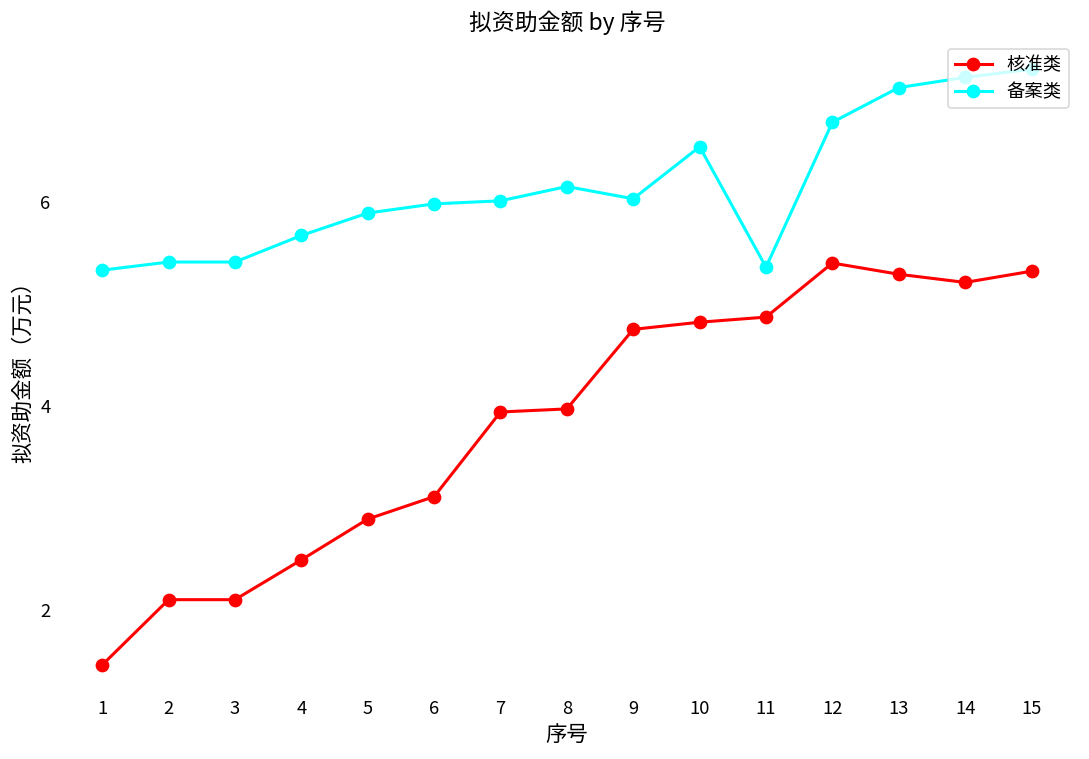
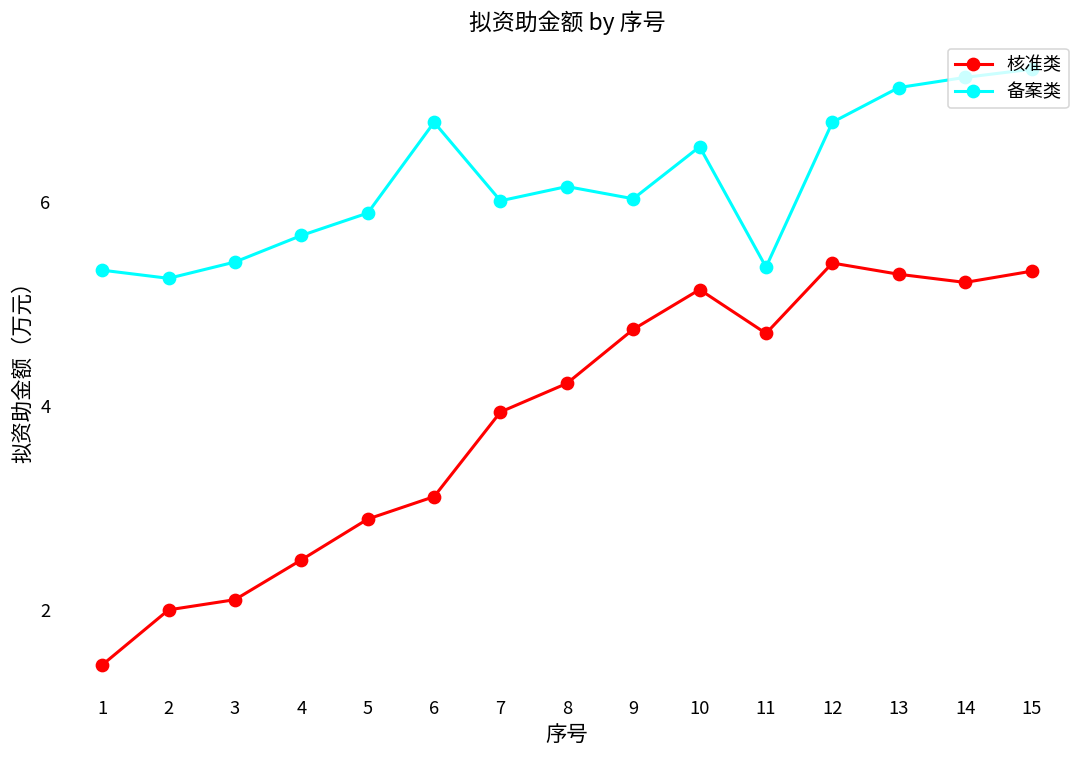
核准类, 2: 2.1 -> 2.0
备案类, 2: 5.4 -> 5.3
备案类, 6: 6.0 -> 6.8
核准类, 8: 4.0 -> 4.2
核准类, 10: 4.8 -> 5.1
核准类, 11: 4.9 -> 4.7
